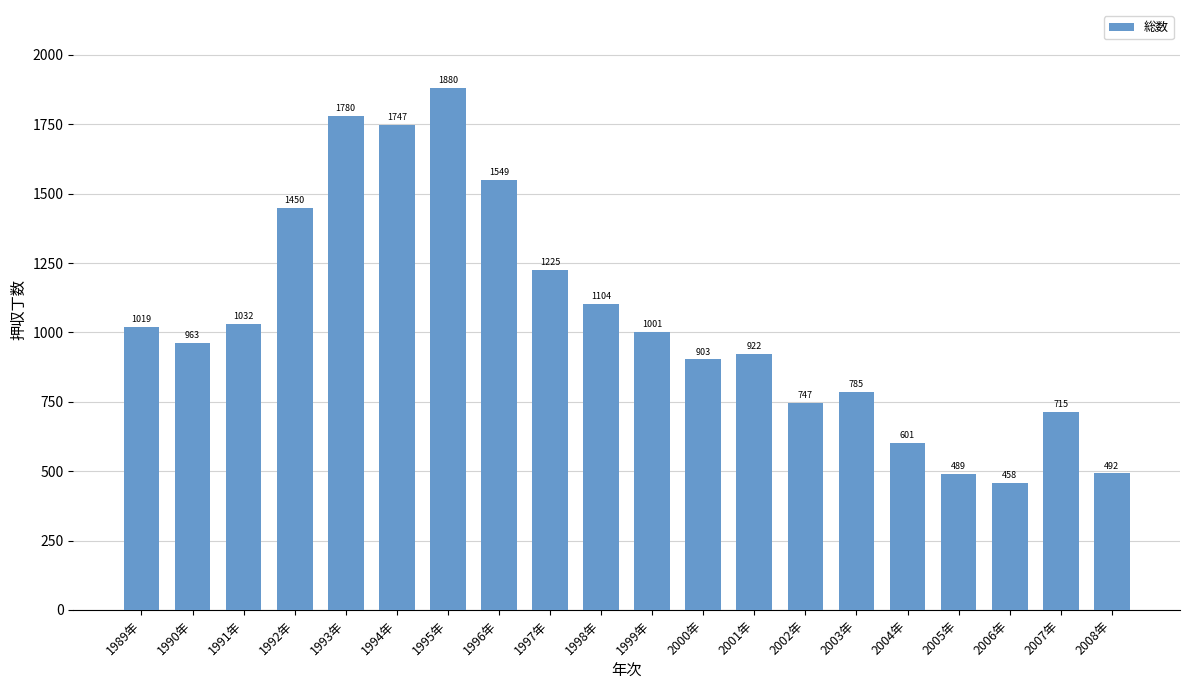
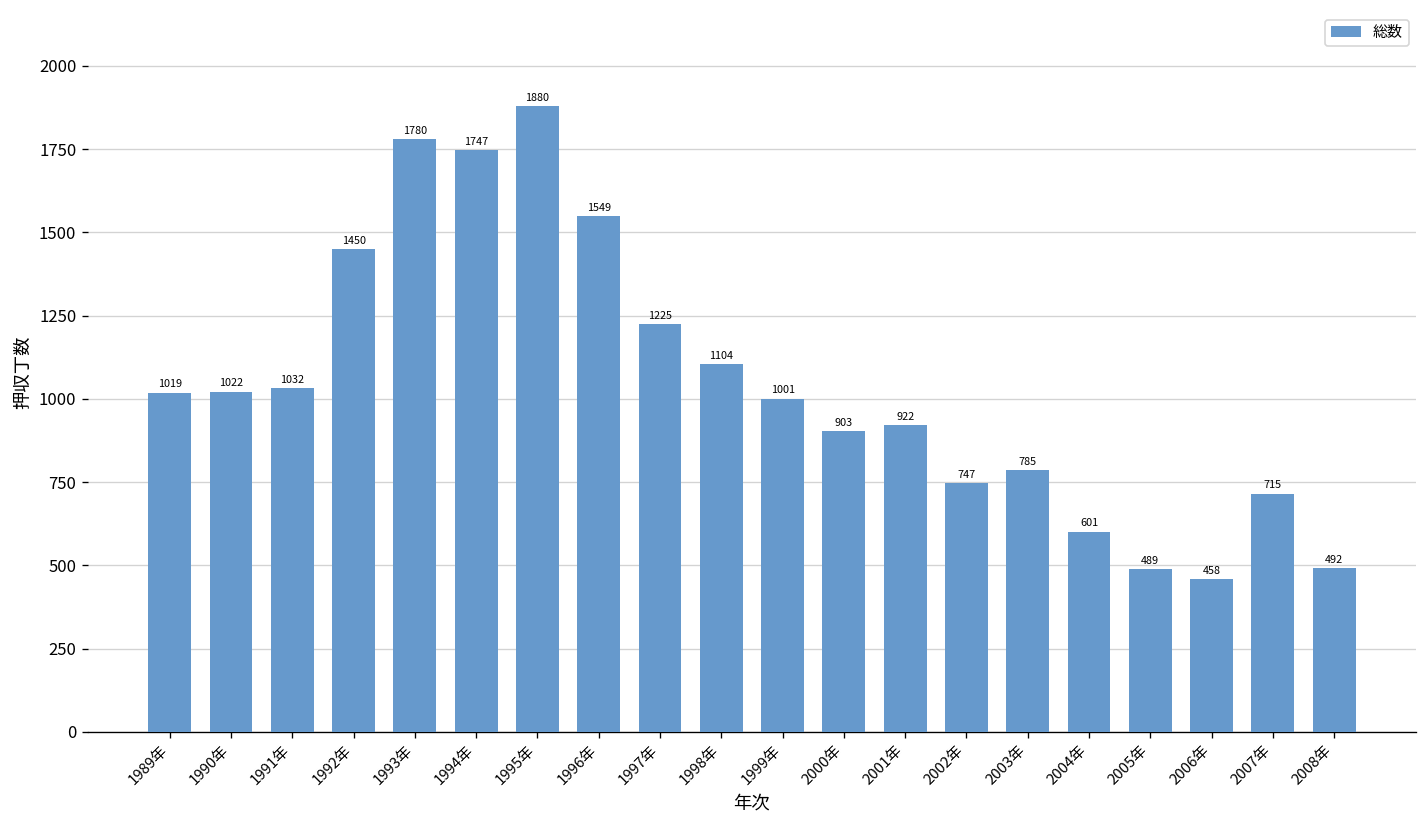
1990年: 963 -> 1022
